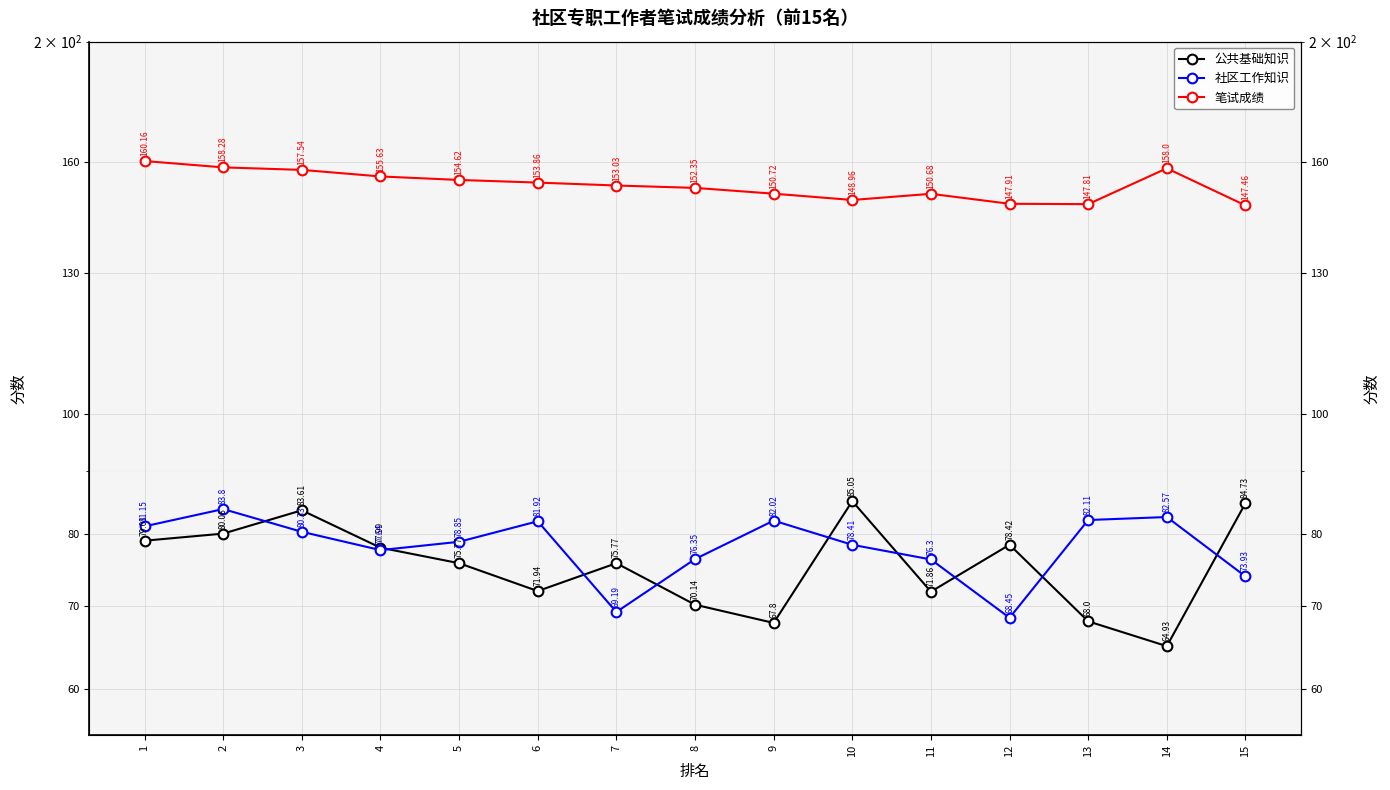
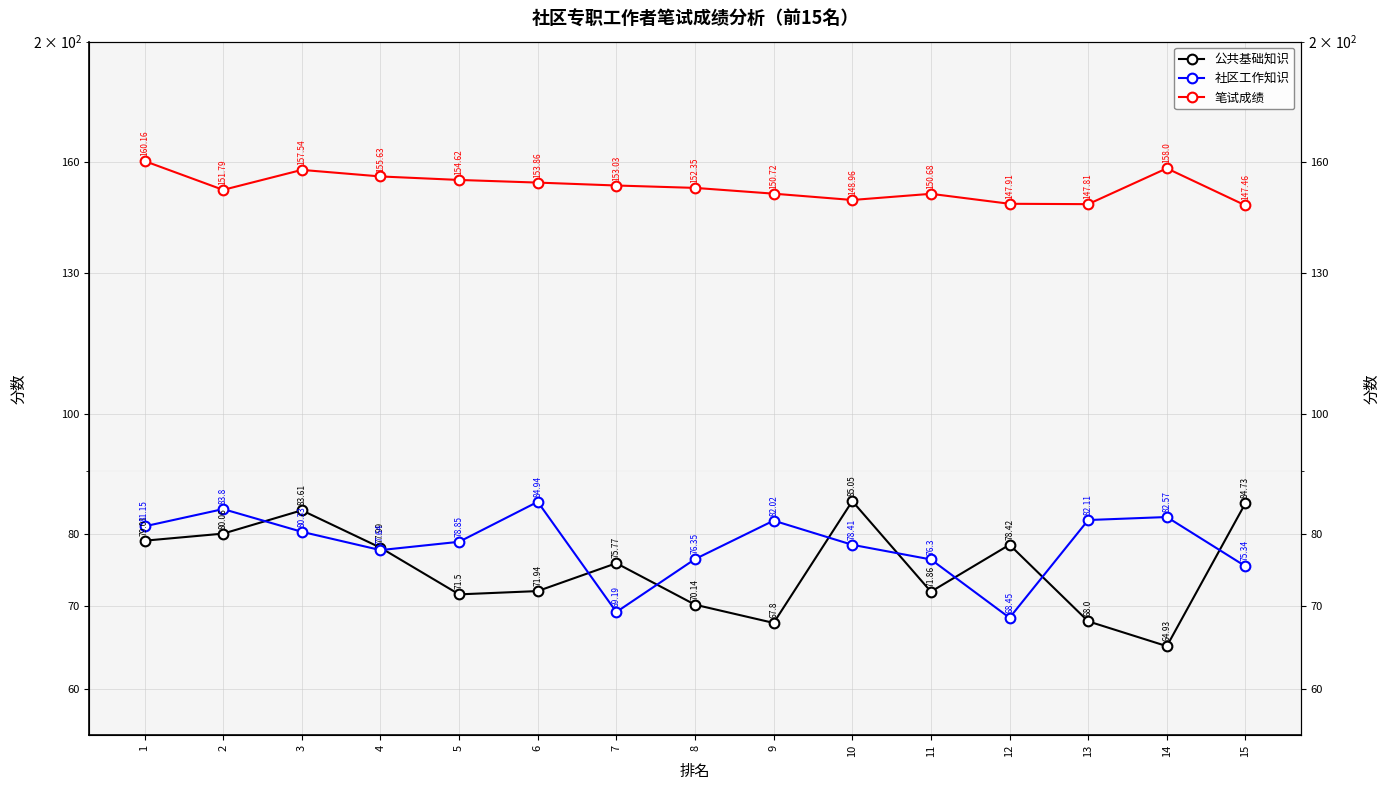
笔试成绩, 2: 158.28 -> 151.79
公共基础知识, 5: 75.77 -> 71.5
社区工作知识, 6: 81.92 -> 84.94
社区工作知识, 15: 73.93 -> 75.34
